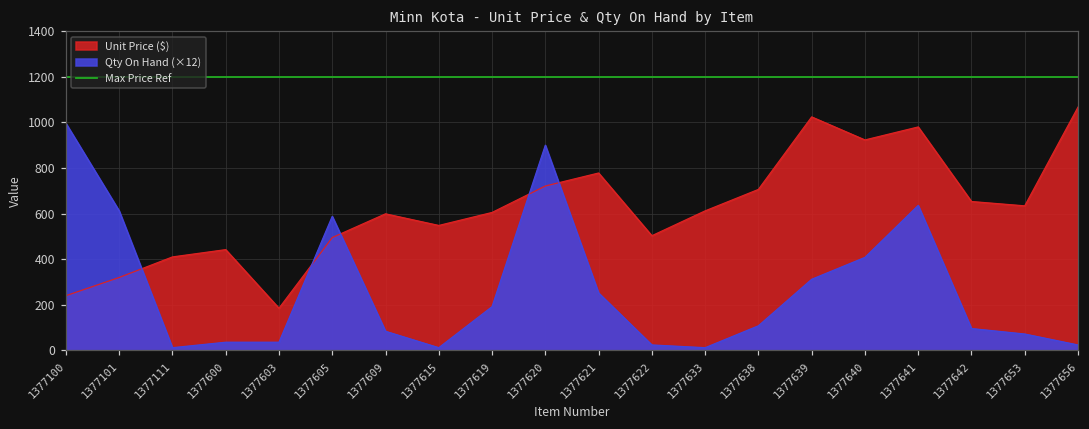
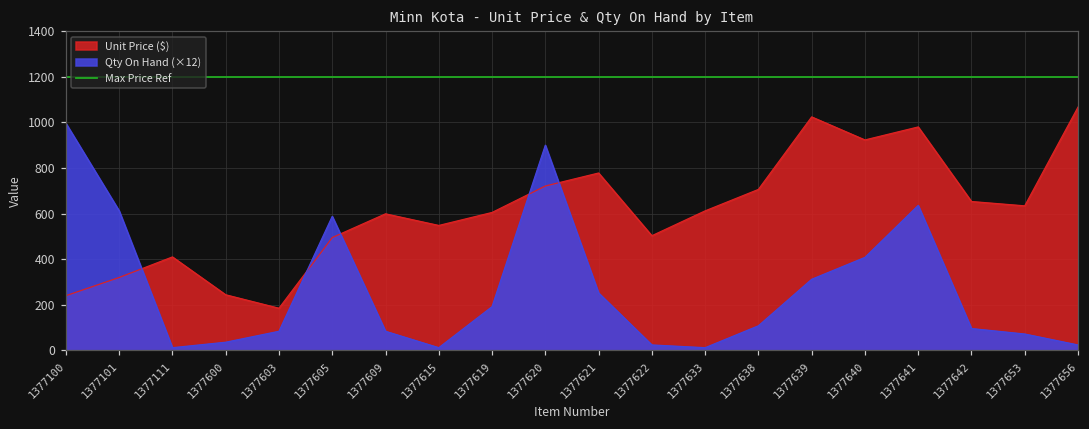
Unit Price ($), 1377600: 440 -> 240
Qty On Hand (×12), 1377603: 40 -> 80
